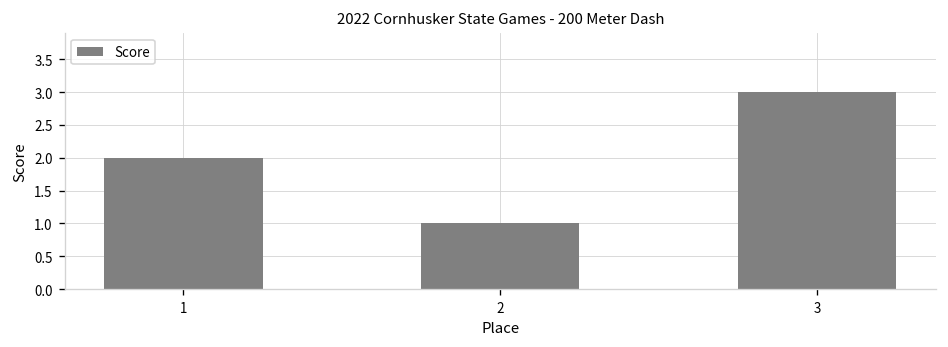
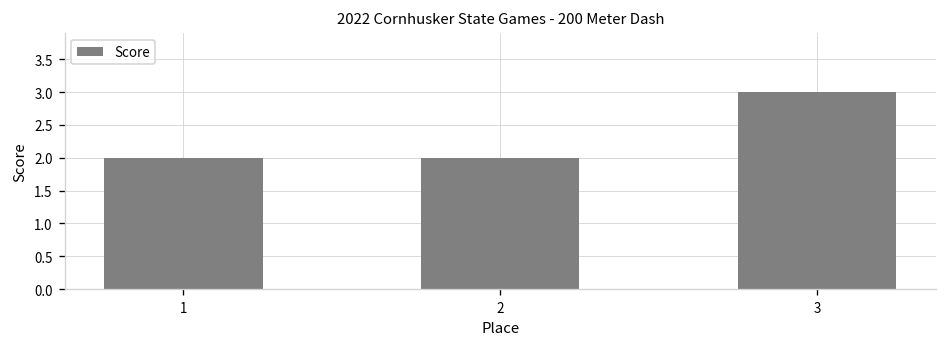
2: 1 -> 2
